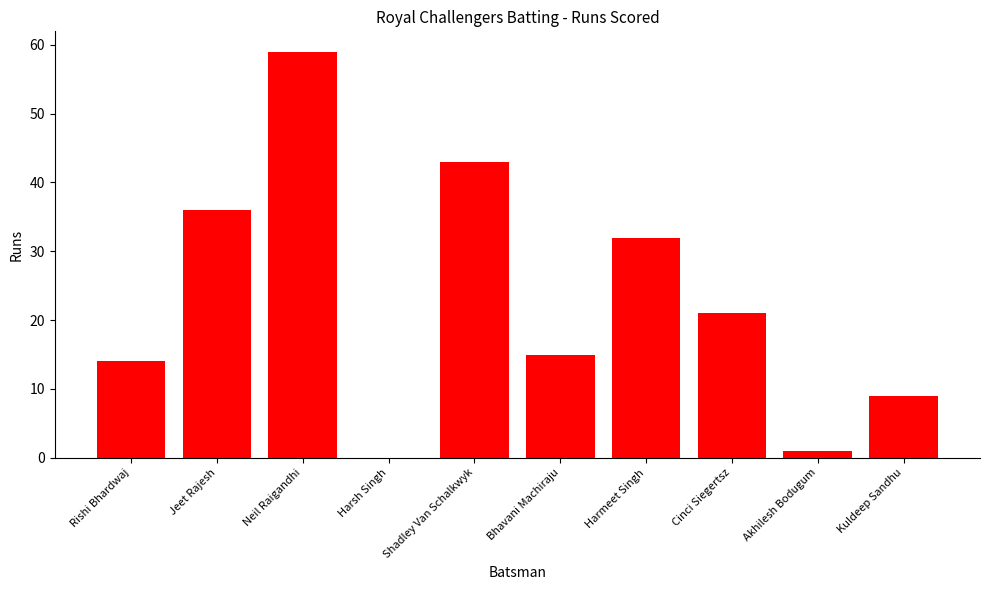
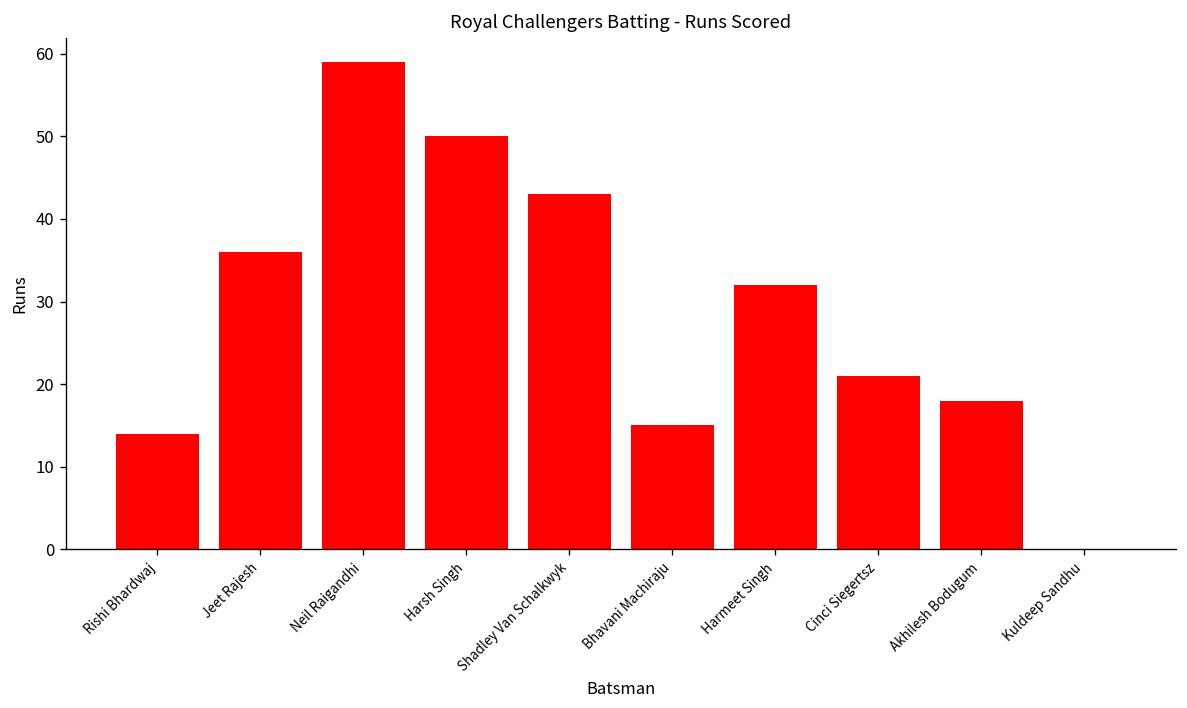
Harsh Singh: 0 -> 50
Akhilesh Bodugum: 1 -> 18
Kuldeep Sandhu: 9 -> 0
